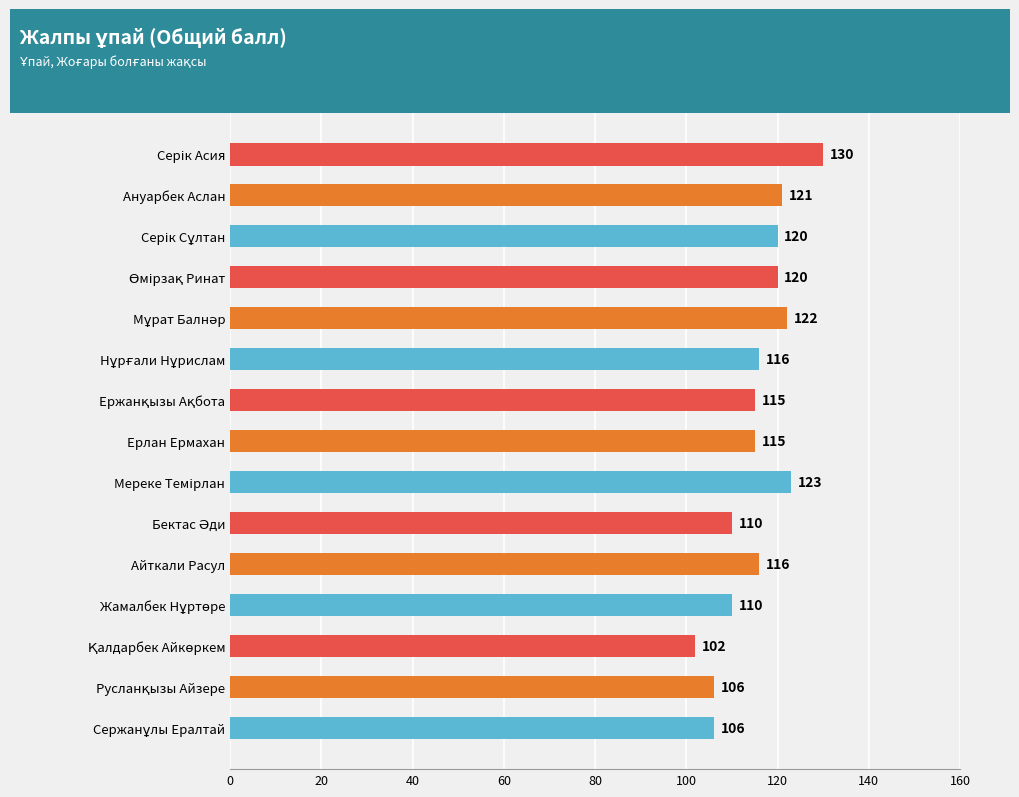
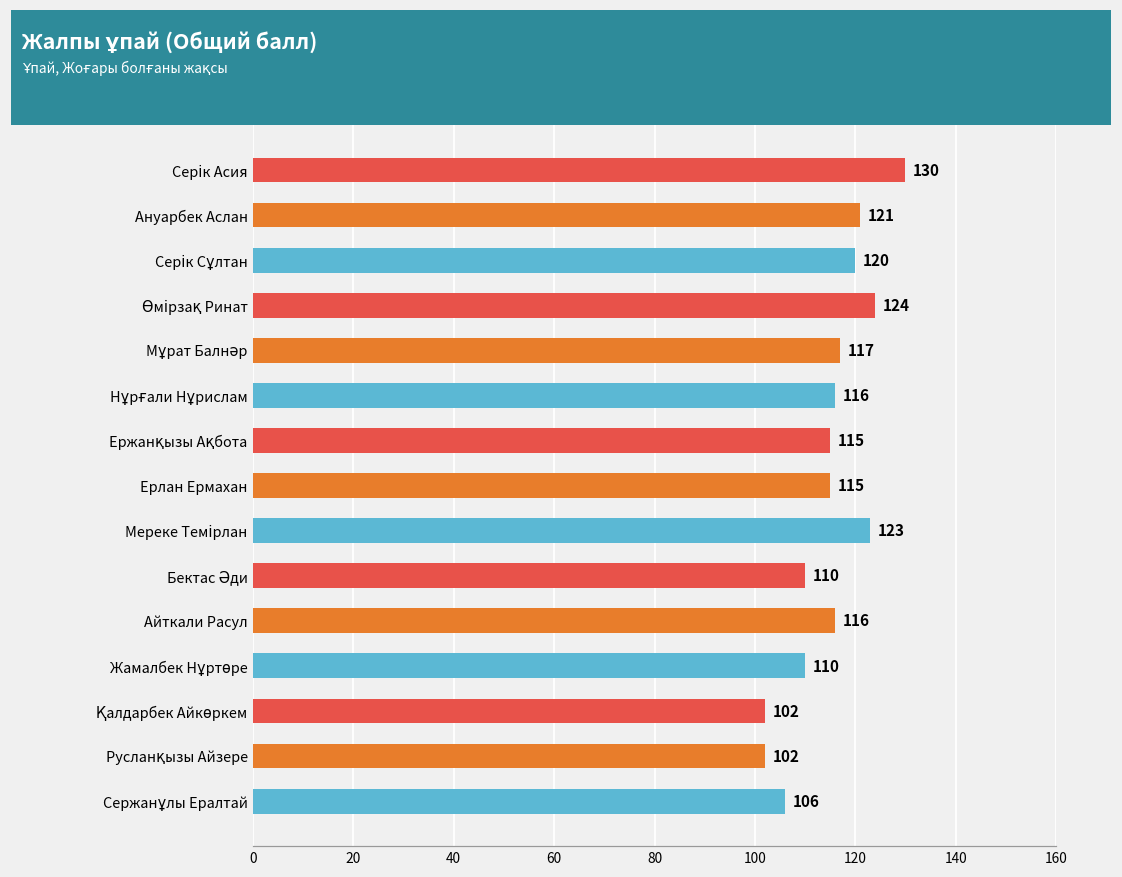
Өмірзақ Ринат: 120 -> 124
Мұрат Балнәр: 122 -> 117
Русланқызы Айзере: 106 -> 102
